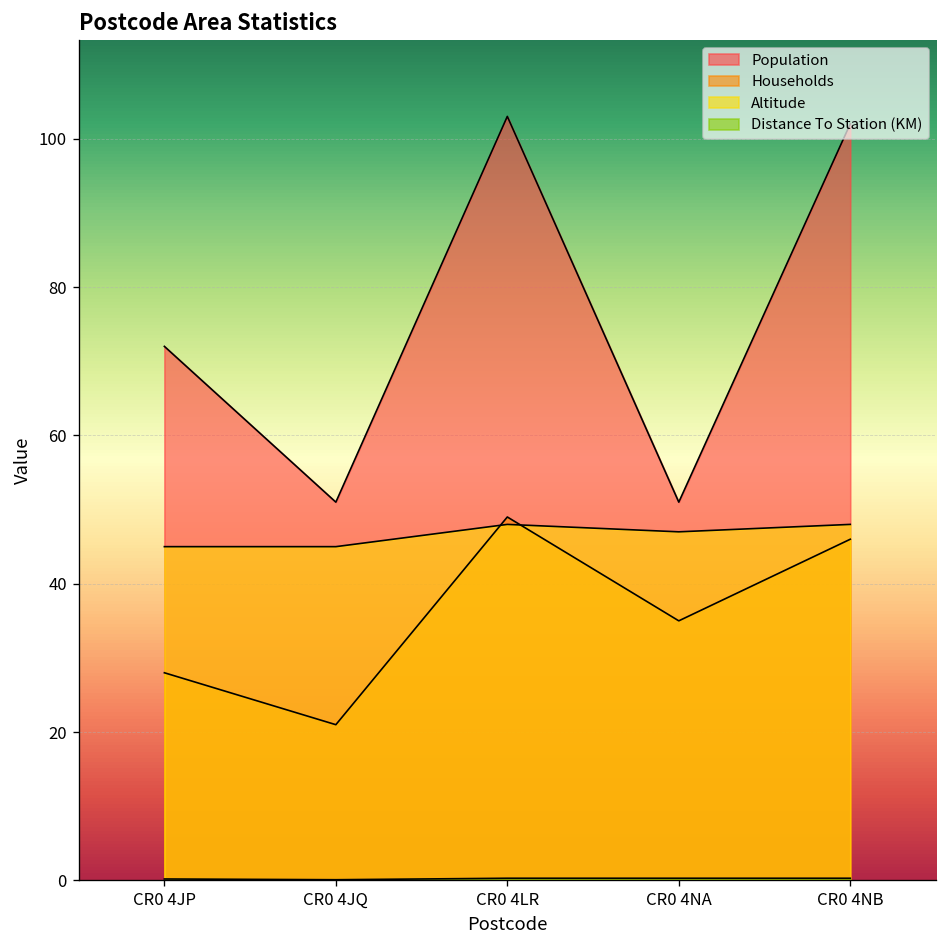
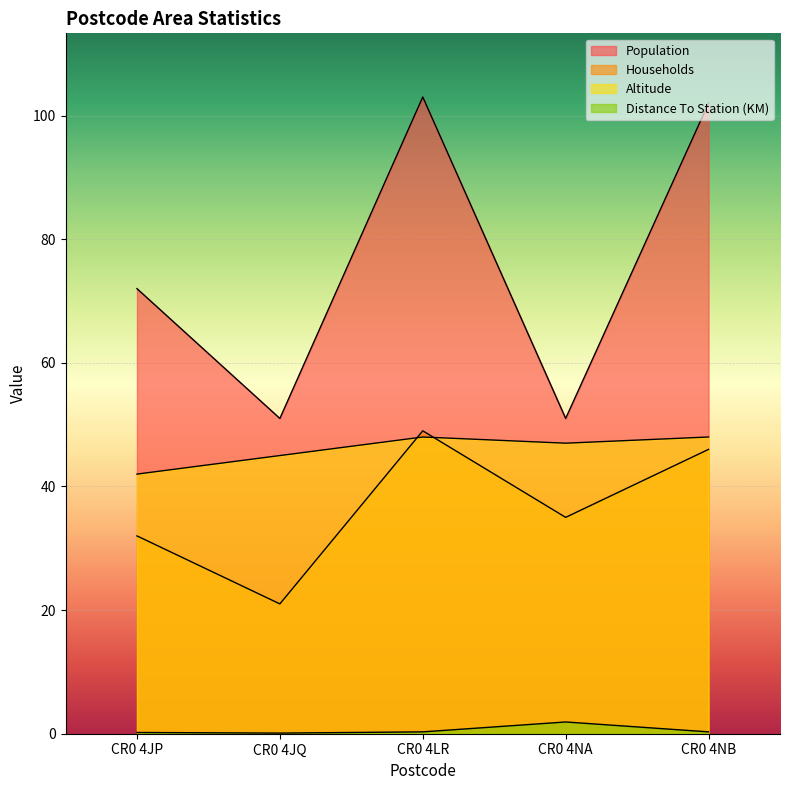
Households, CR0 4JP: 28 -> 32
Altitude, CR0 4JP: 45 -> 42
Distance To Station (KM), CR0 4NA: 0 -> 2
